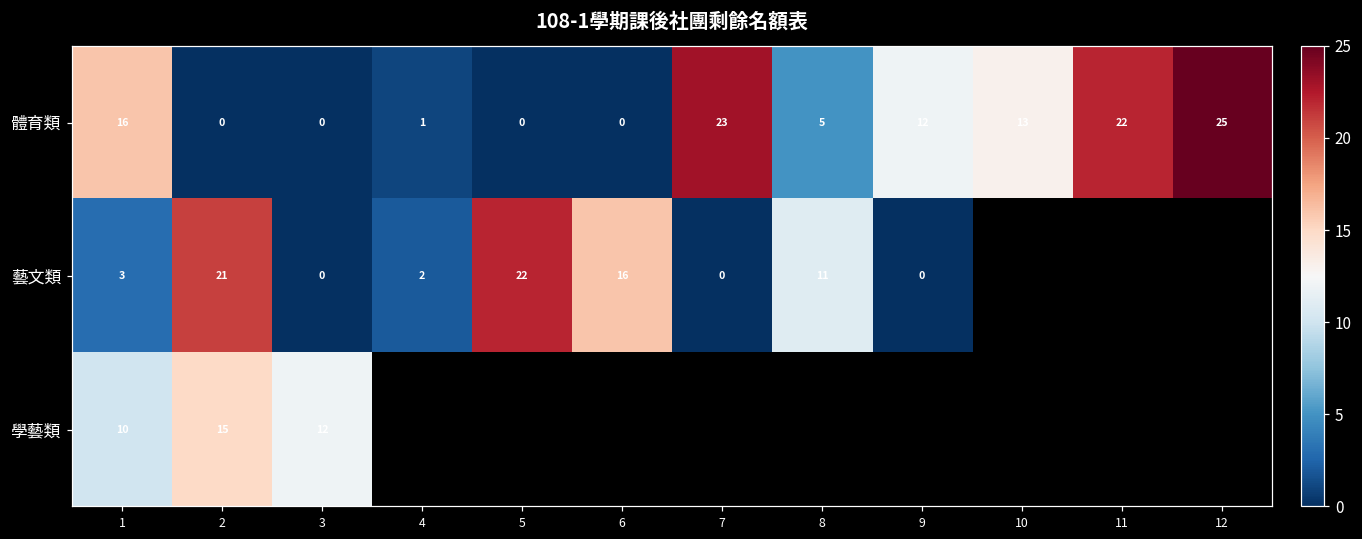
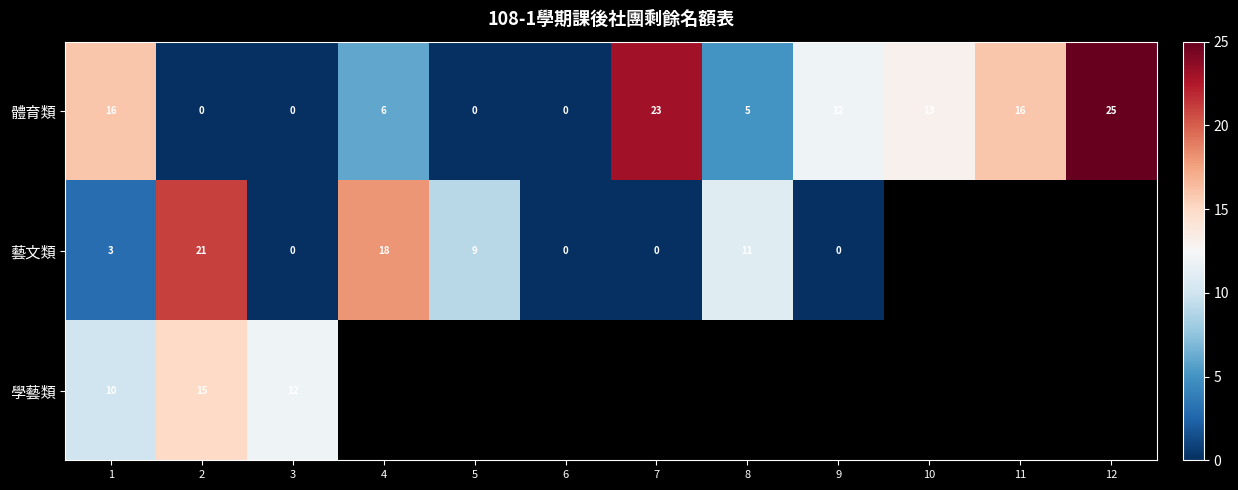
體育類, 4: 1 -> 6
體育類, 11: 22 -> 16
藝文類, 4: 2 -> 18
藝文類, 5: 22 -> 9
藝文類, 6: 16 -> 0
